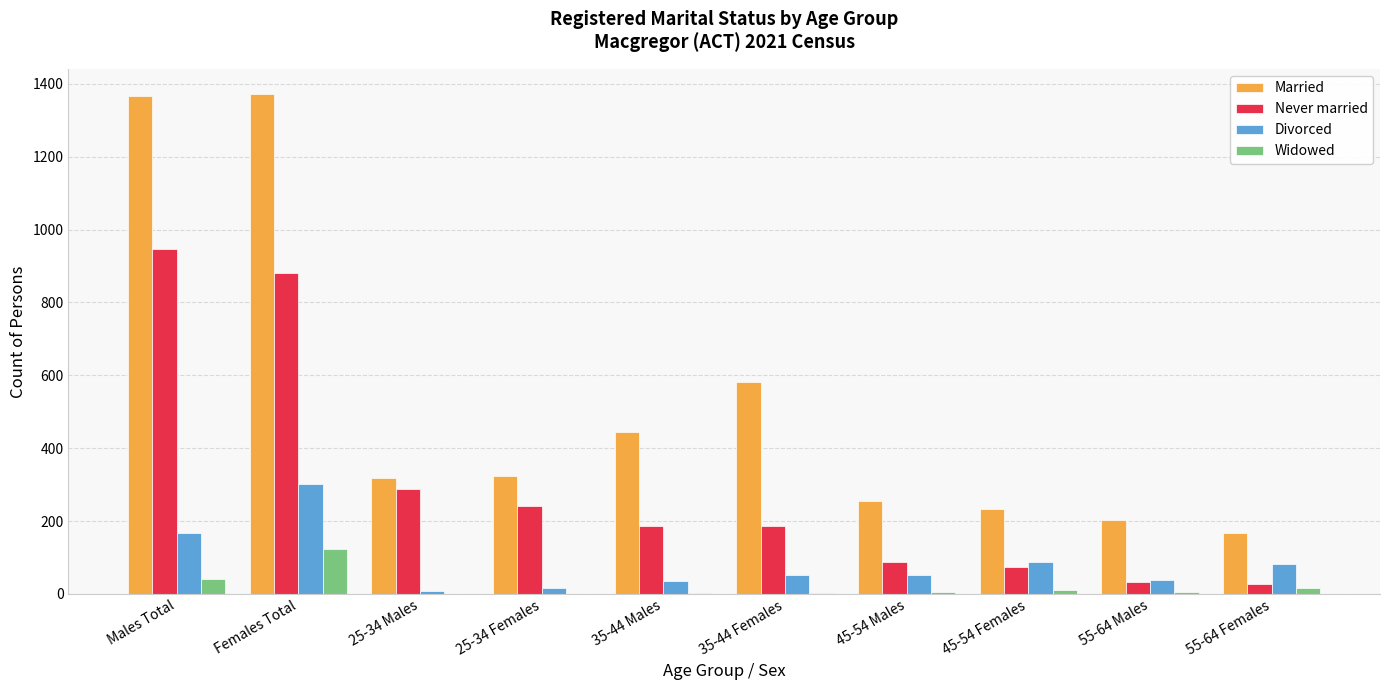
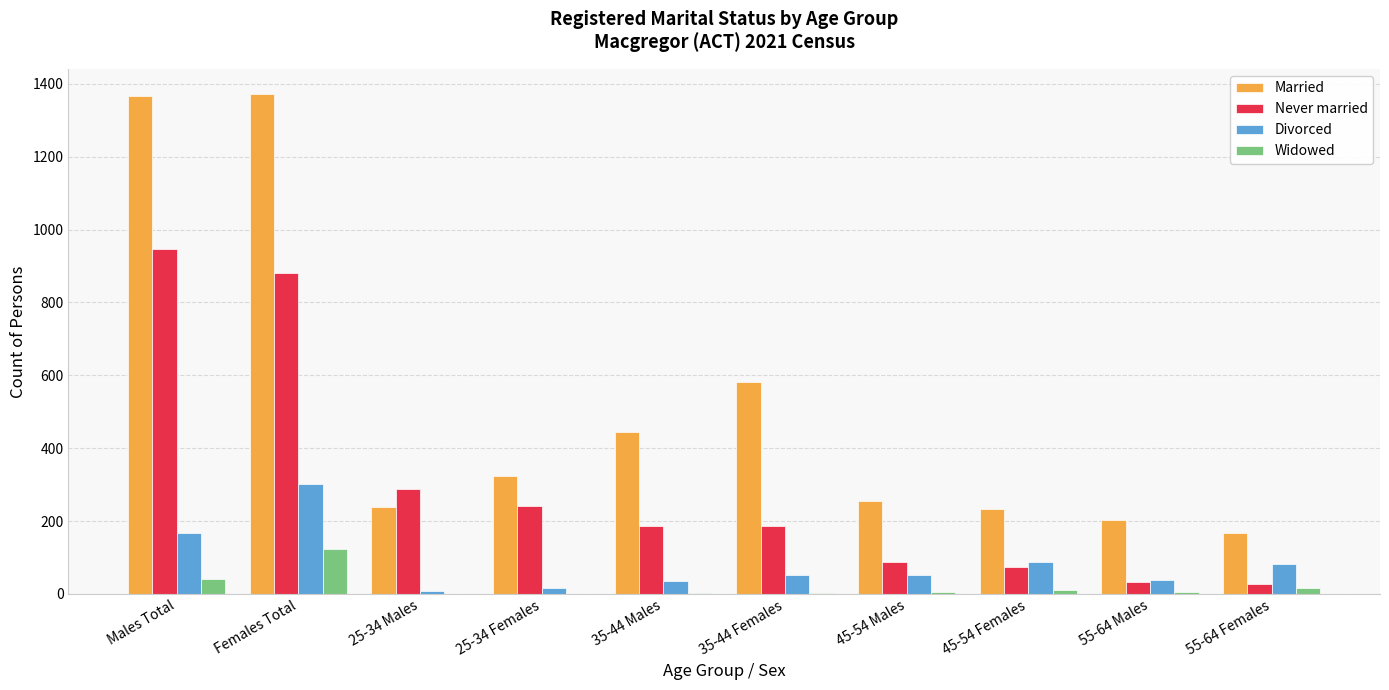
Married, 25-34 Males: 320 -> 240
